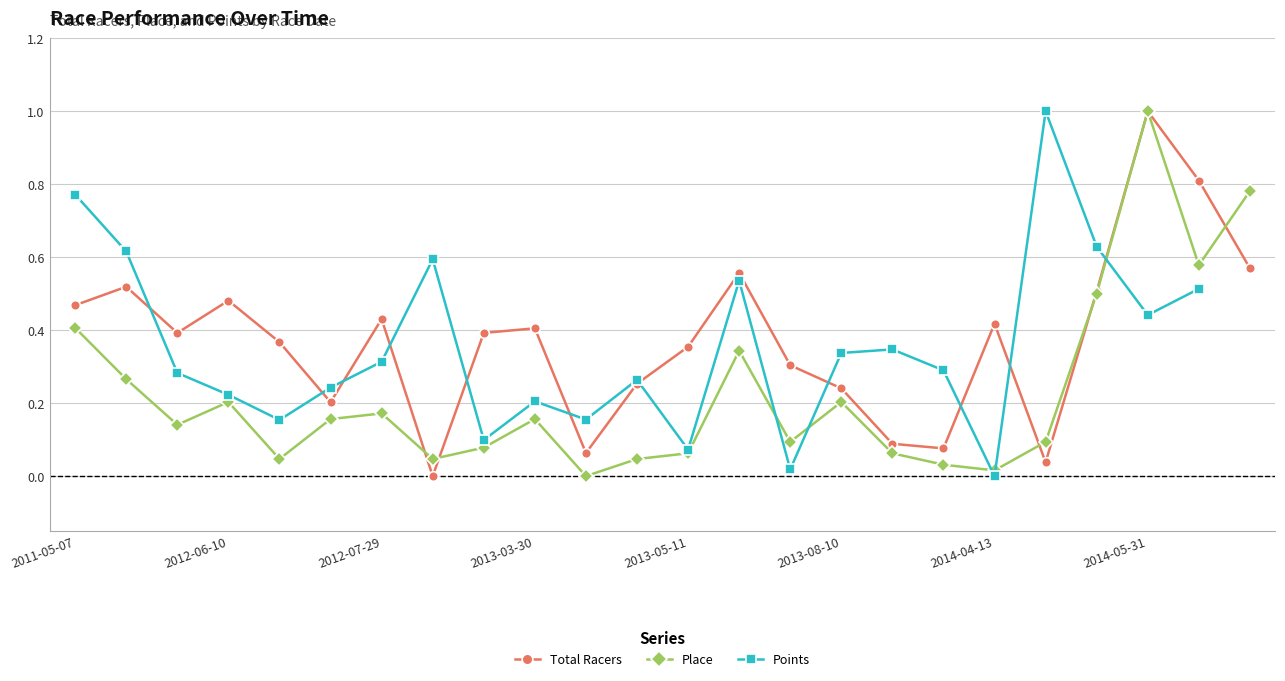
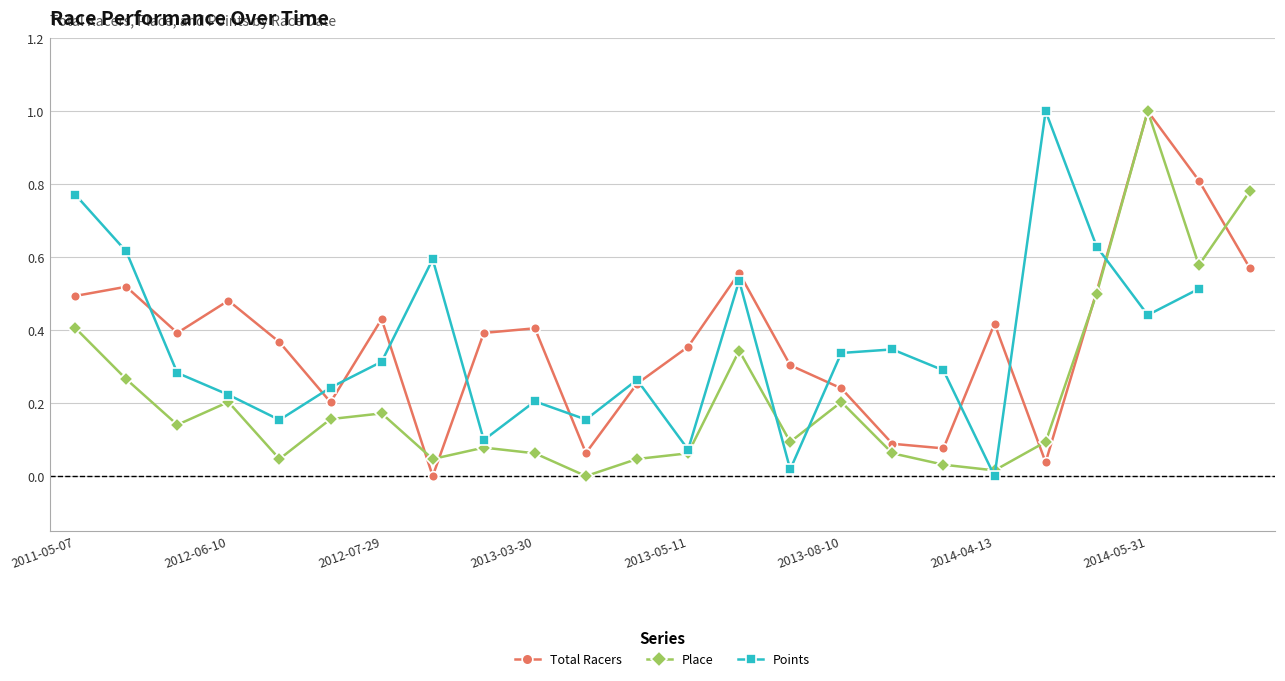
Total Racers, 2011-05-07: 0.47 -> 0.49
Place, 2013-03-30: 0.16 -> 0.06
